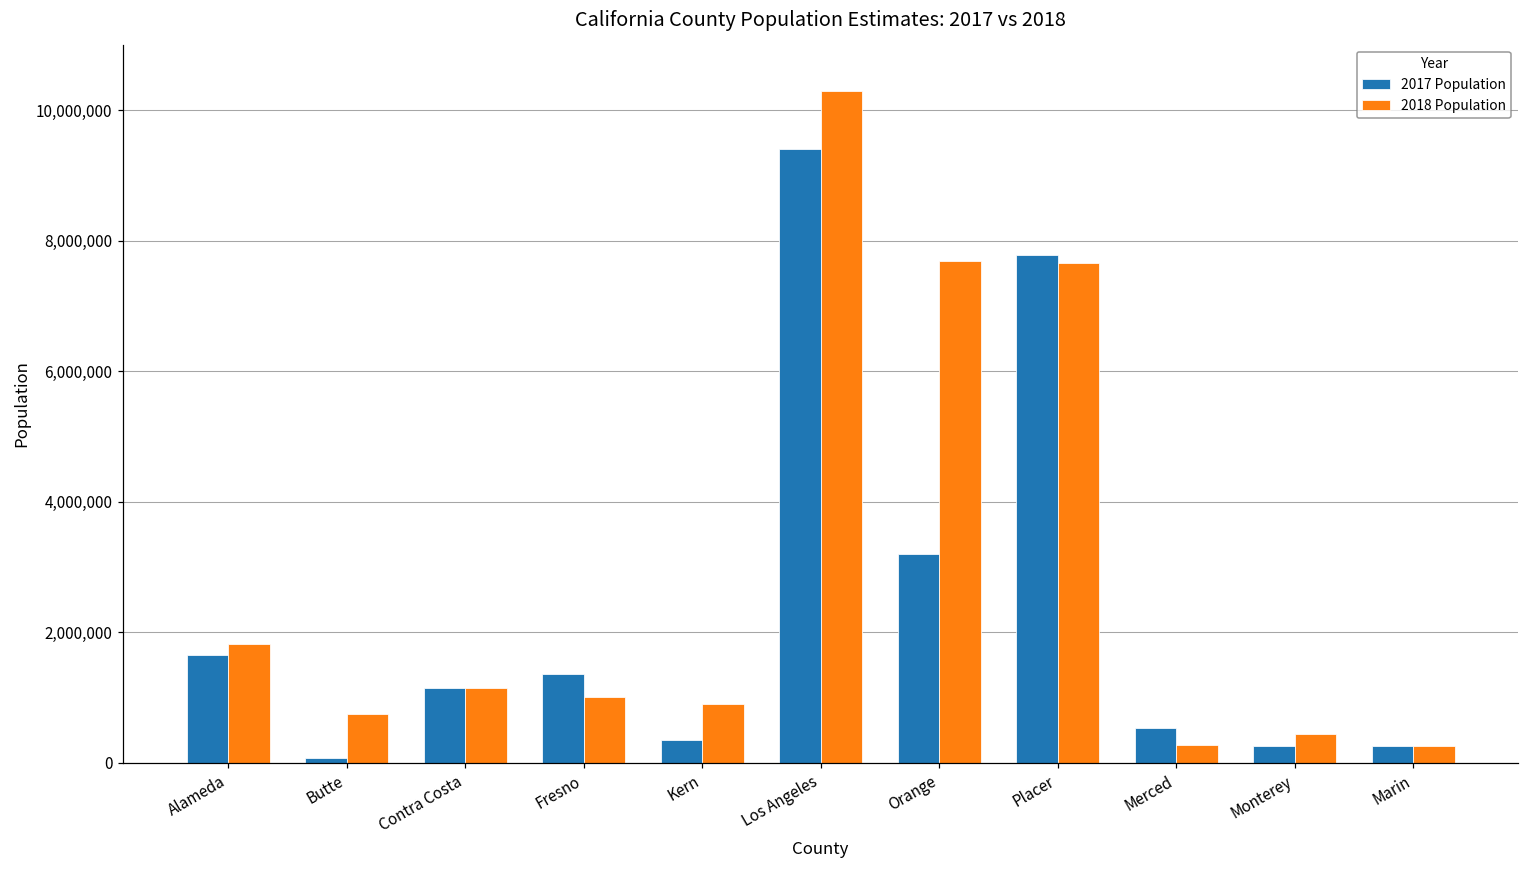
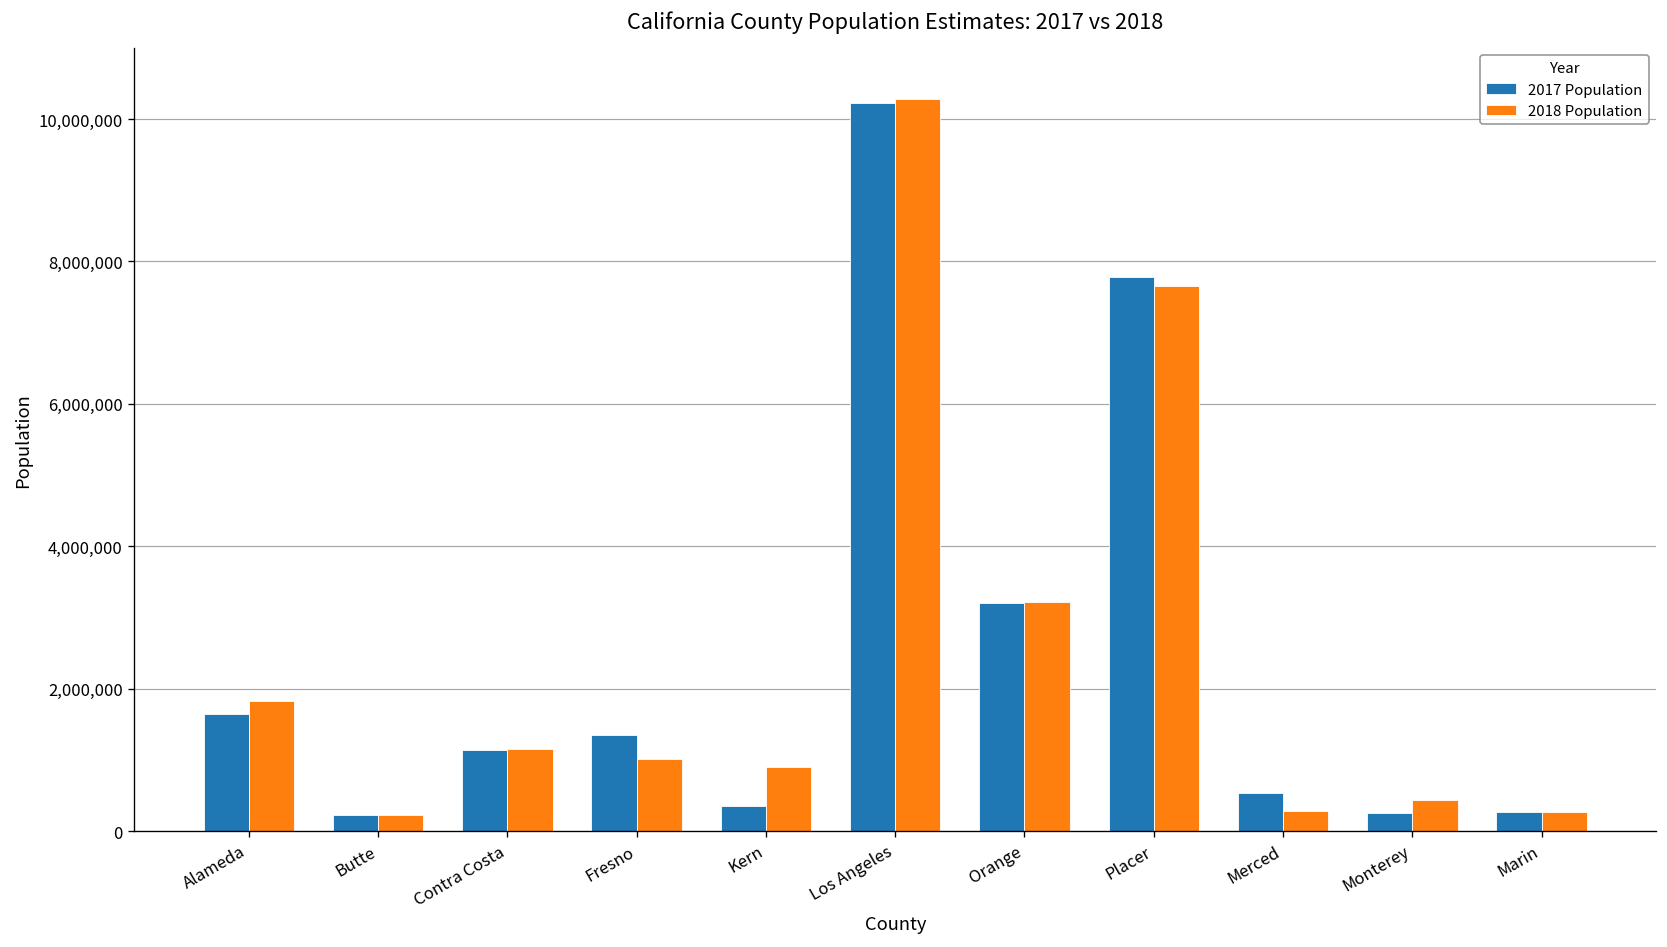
2017 Population, Butte: 100,000 -> 200,000
2018 Population, Butte: 700,000 -> 200,000
2017 Population, Los Angeles: 9,400,000 -> 10,200,000
2018 Population, Orange: 7,700,000 -> 3,200,000
